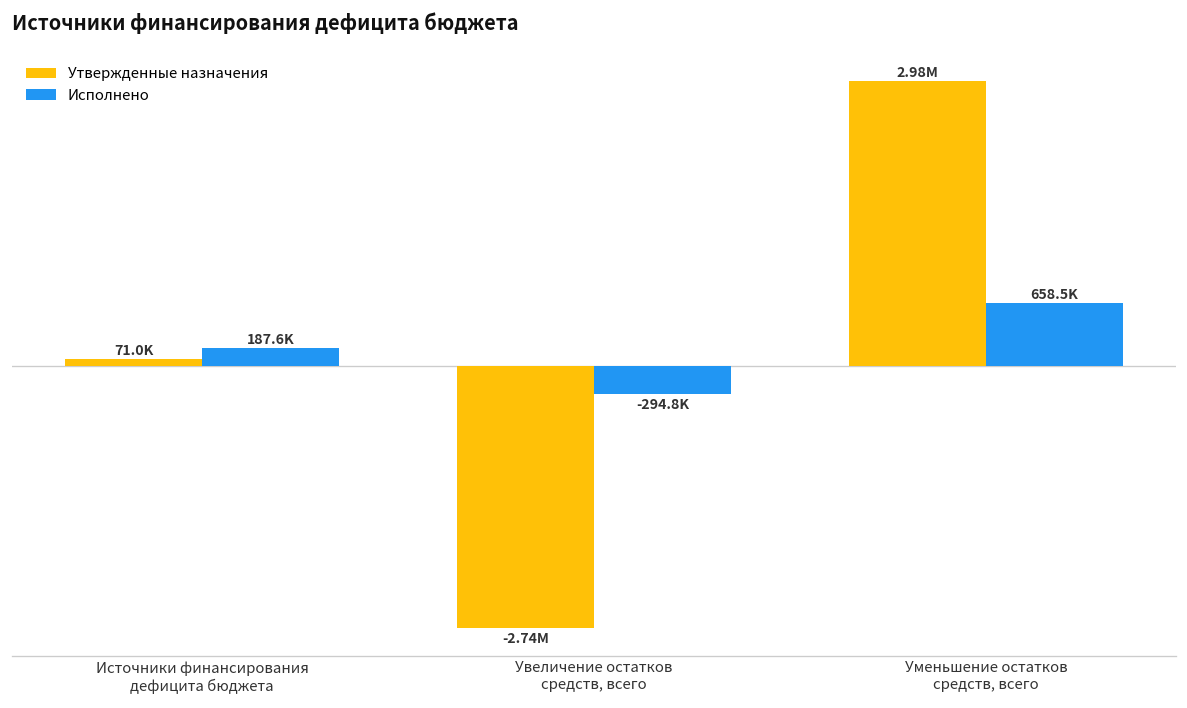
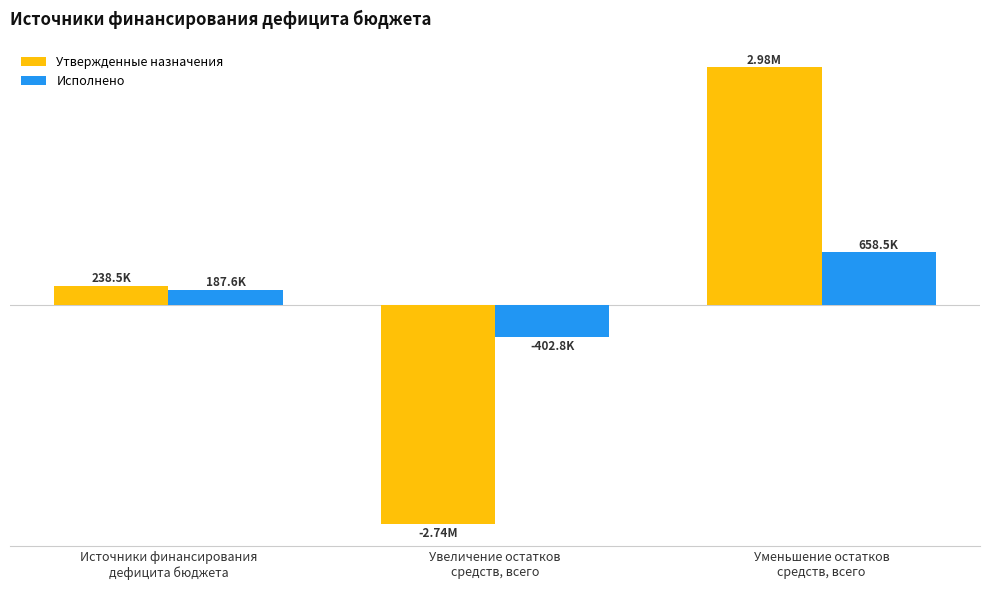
Утвержденные назначения, Источники финансирования дефицита бюджета: 71.0K -> 238.5K
Исполнено, Увеличение остатков средств, всего: -294.8K -> -402.8K
